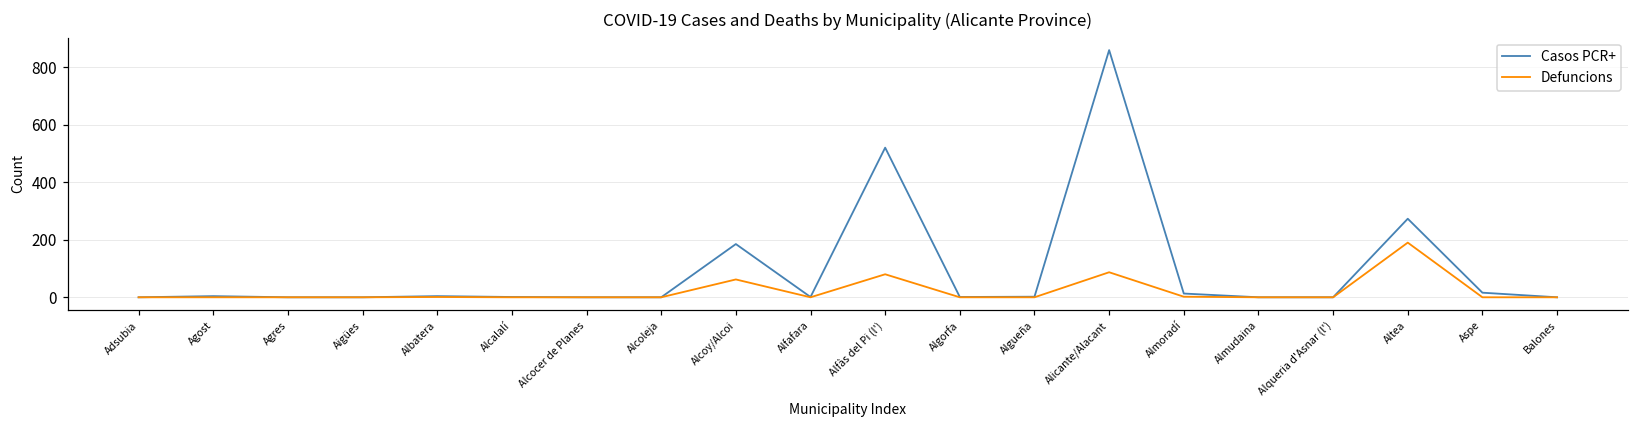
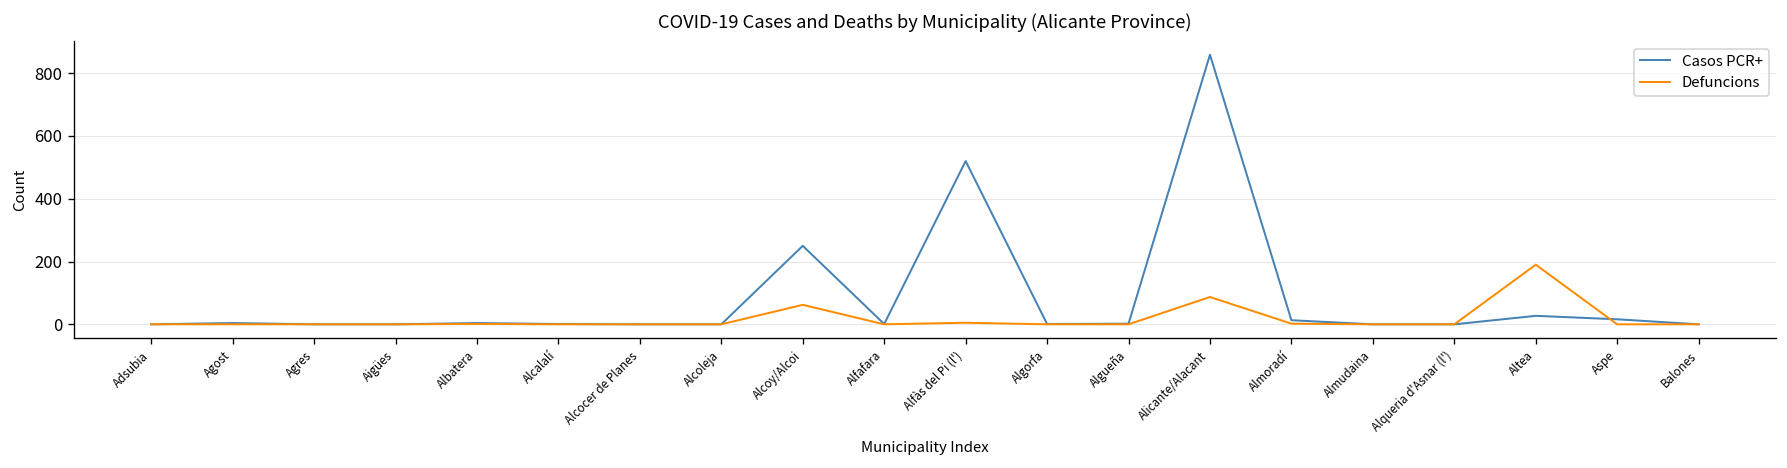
Casos PCR+, Alcoy/Alcoi: 190 -> 250
Defuncions, Alfàs del Pi (l'): 80 -> 10
Casos PCR+, Altea: 270 -> 30
